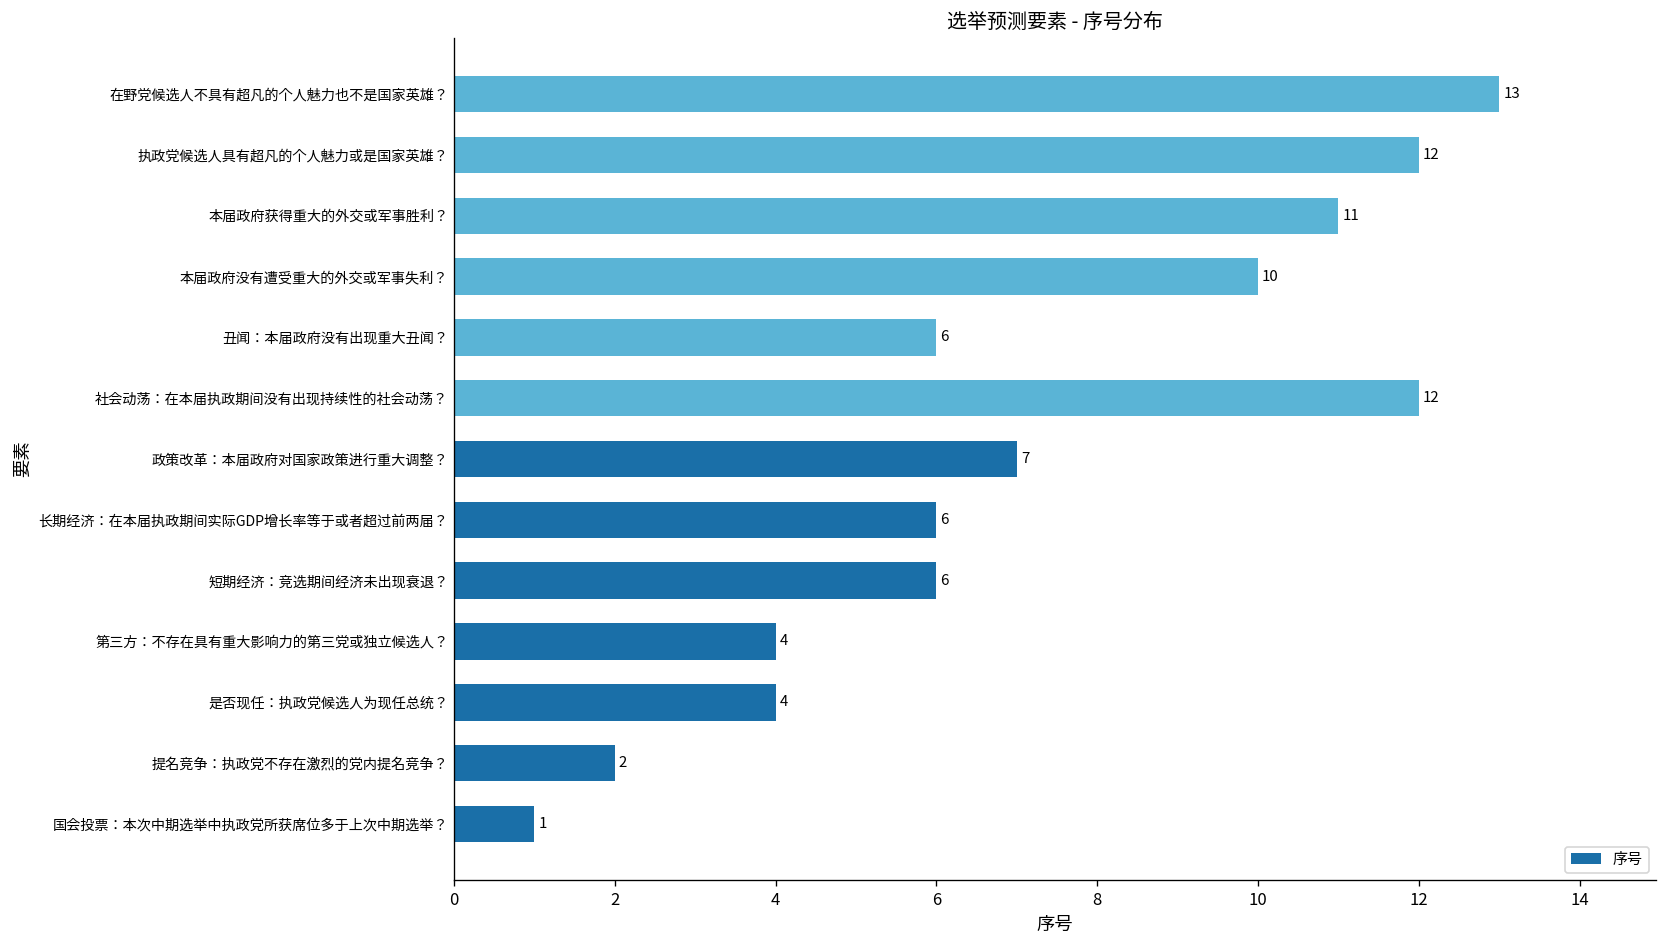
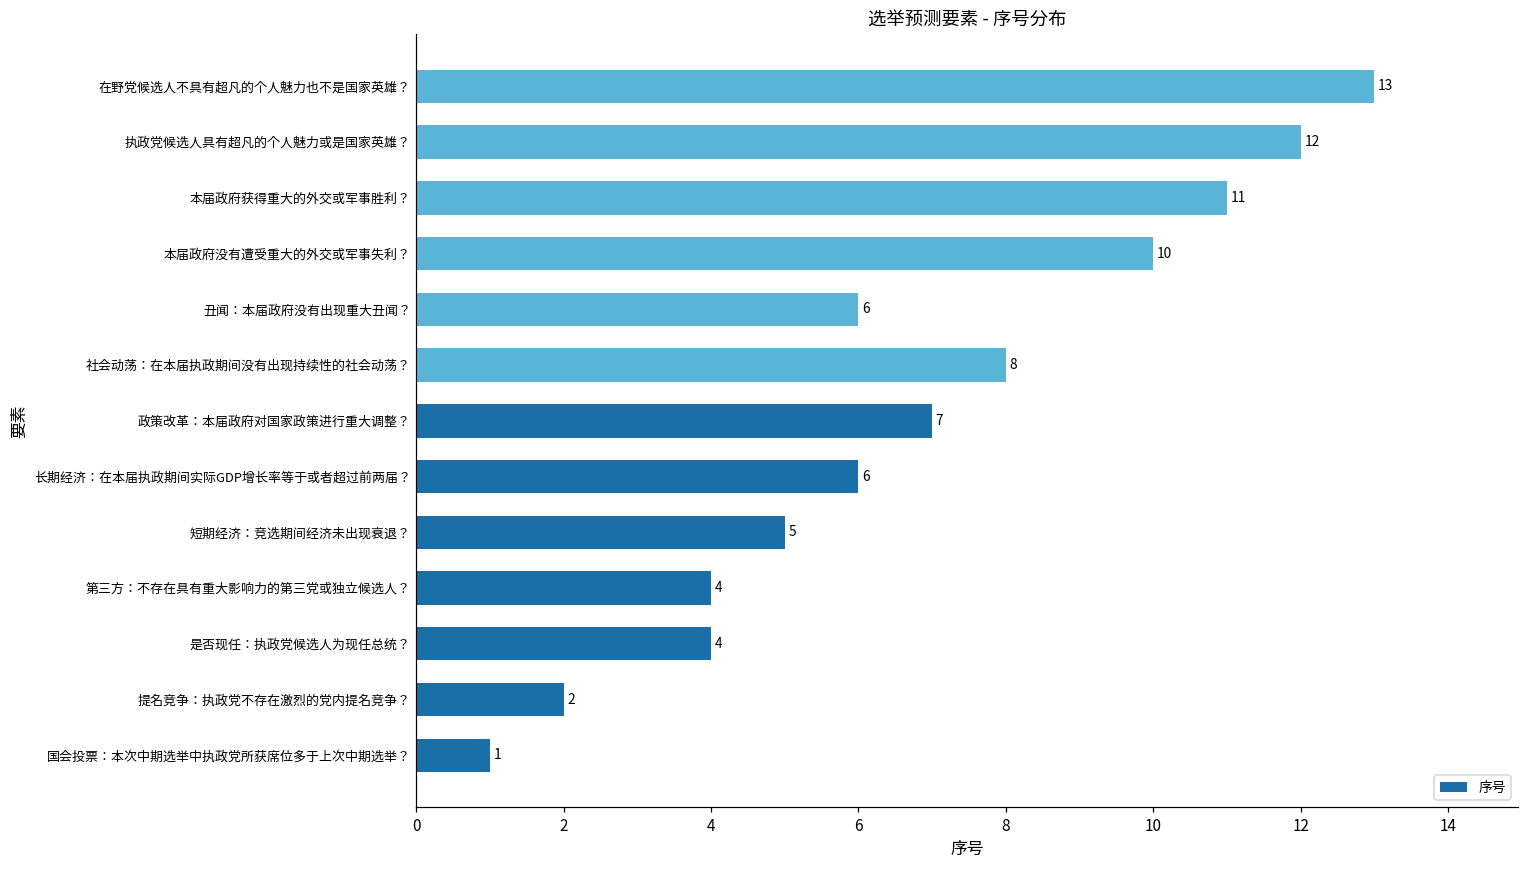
社会动荡：在本届执政期间没有出现持续性的社会动荡？: 12 -> 8
短期经济：竞选期间经济未出现衰退？: 6 -> 5
